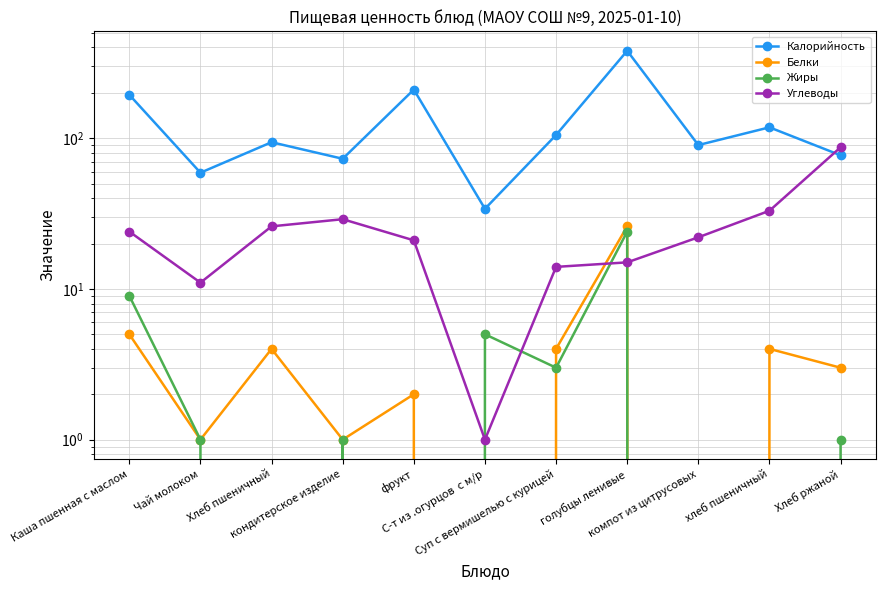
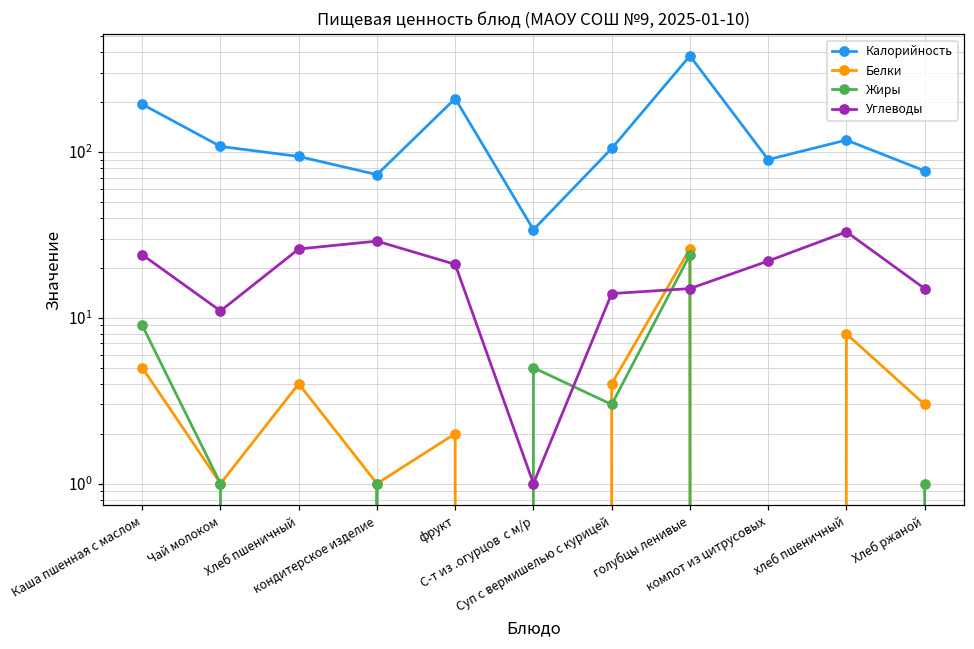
Калорийность, Чай молоком: 59 -> 110
Белки, хлеб пшеничный: 4 -> 8
Углеводы, Хлеб ржаной: 90 -> 15
